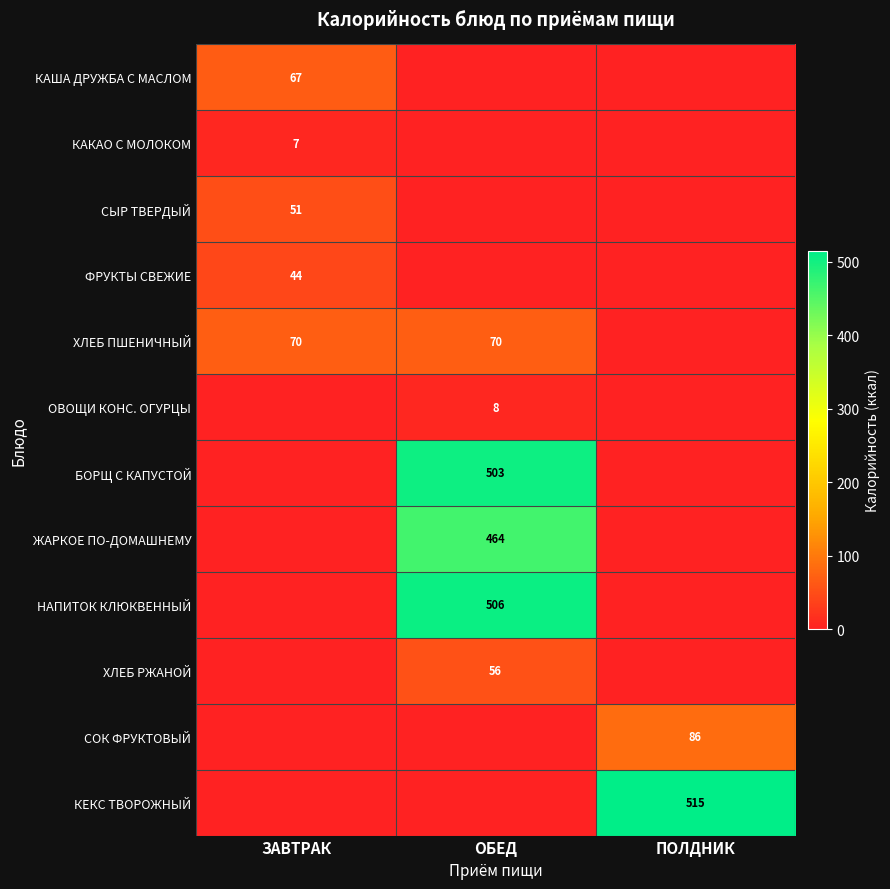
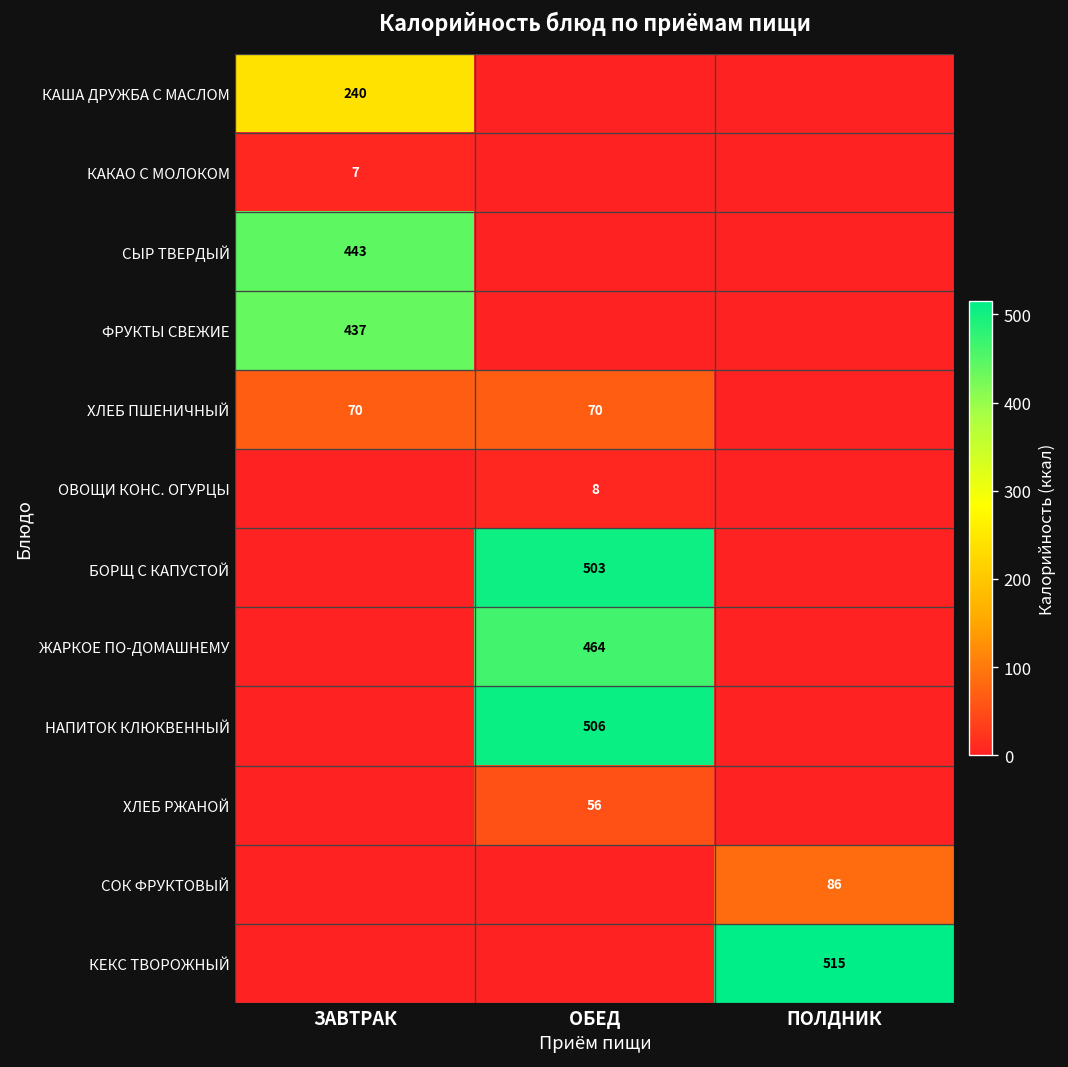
КАША ДРУЖБА С МАСЛОМ, ЗАВТРАК: 67 -> 240
СЫР ТВЕРДЫЙ, ЗАВТРАК: 51 -> 443
ФРУКТЫ СВЕЖИЕ, ЗАВТРАК: 44 -> 437
